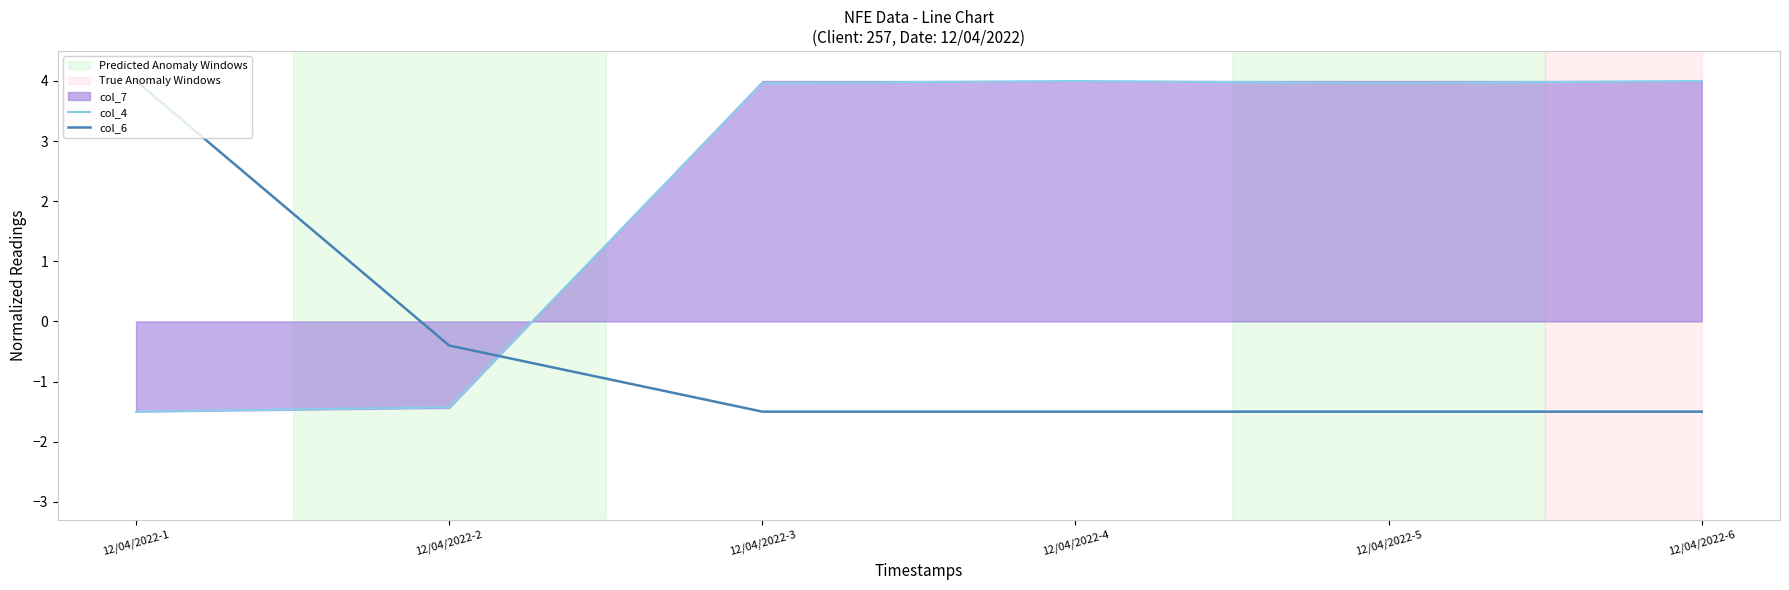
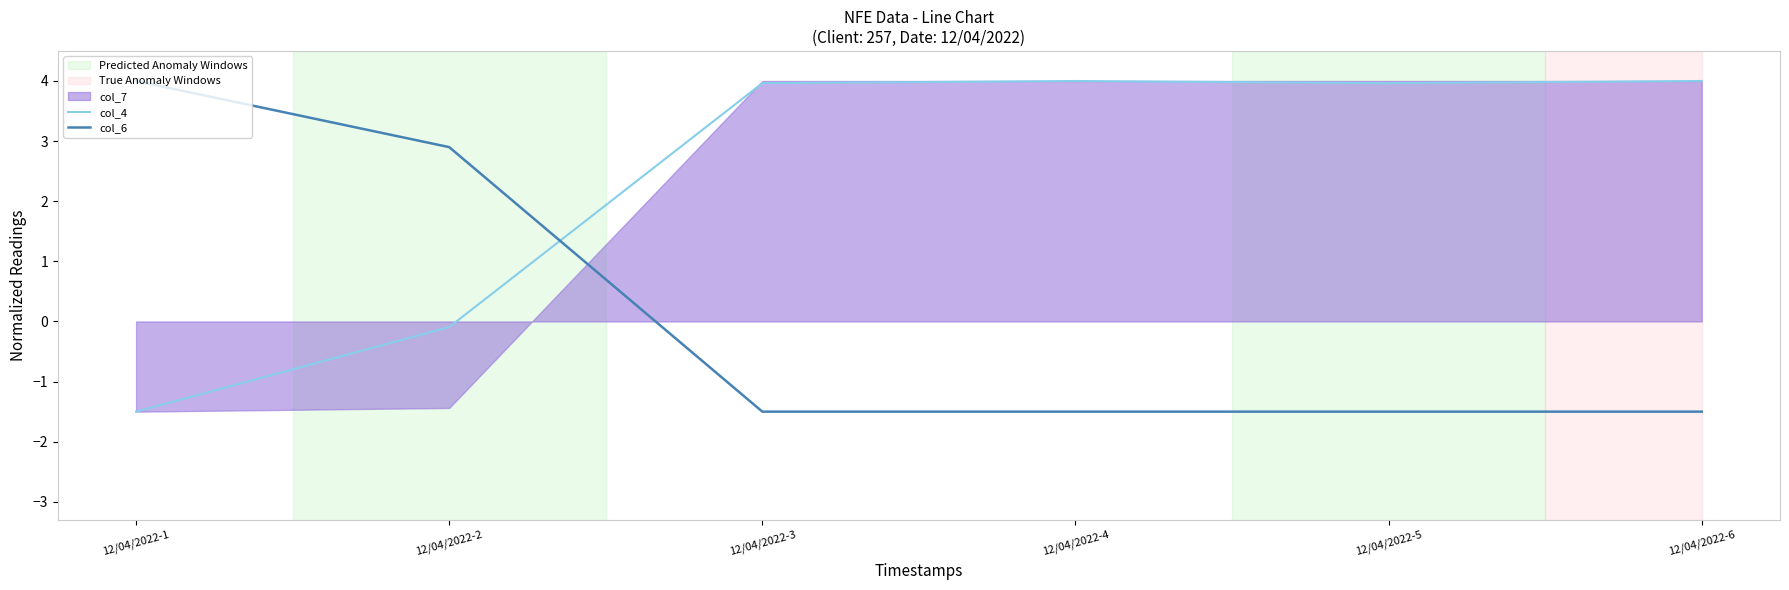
col_4, 12/04/2022-2: -1.4 -> -0.1
col_6, 12/04/2022-2: -0.4 -> 2.9
